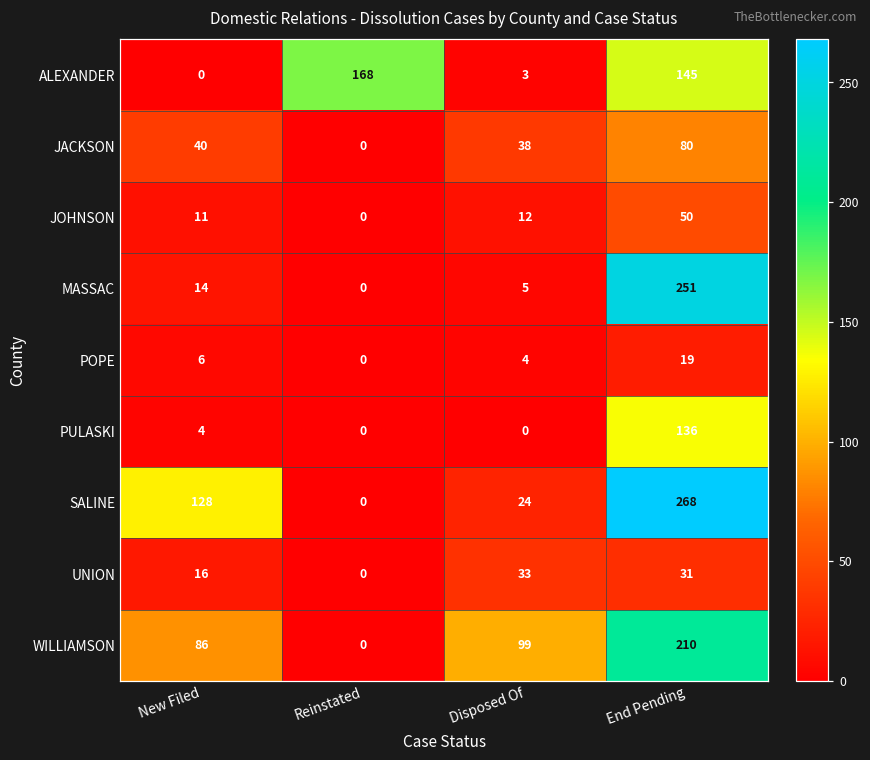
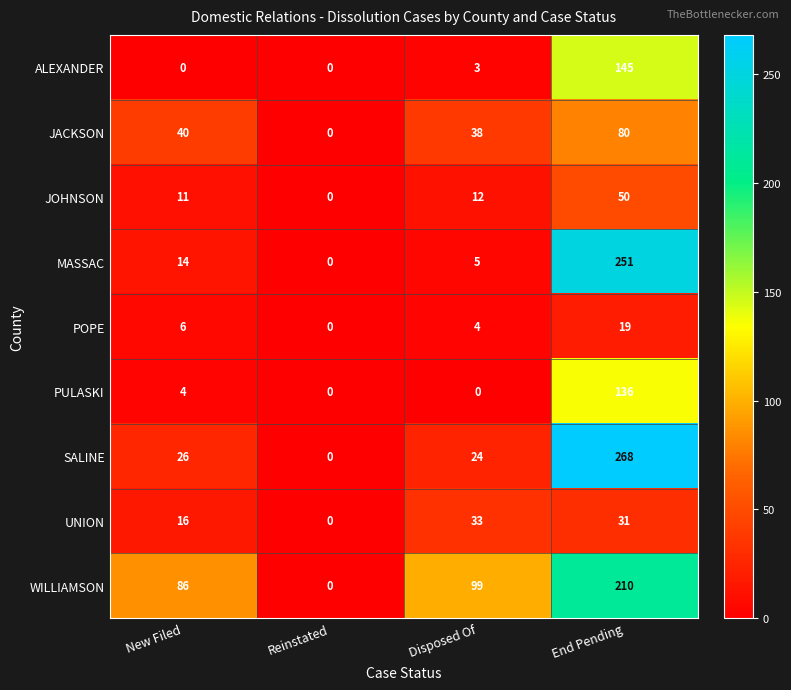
ALEXANDER, Reinstated: 168 -> 0
SALINE, New Filed: 128 -> 26
